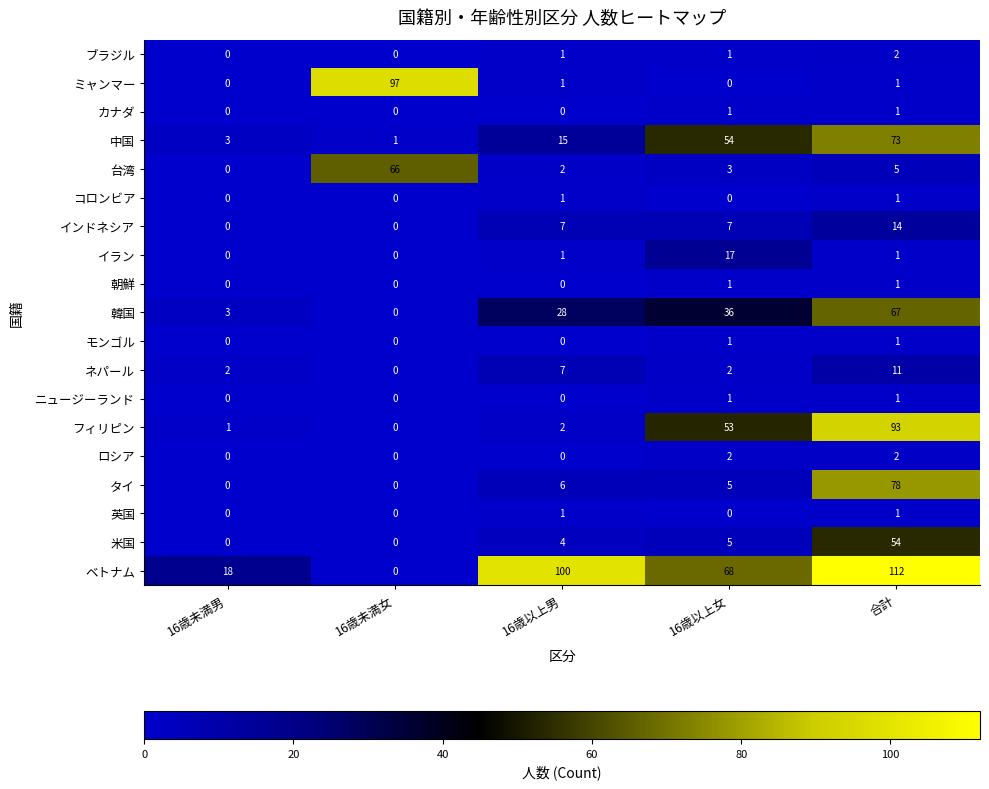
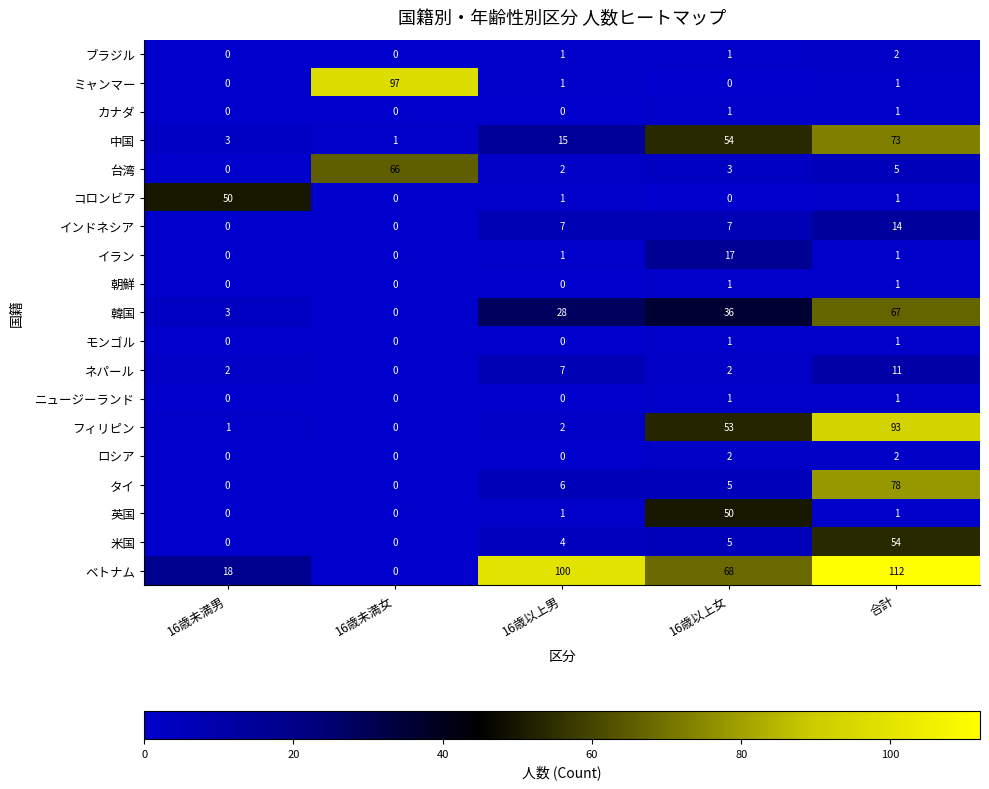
コロンビア, 16歳未満男: 0 -> 50
英国, 16歳以上女: 0 -> 50
